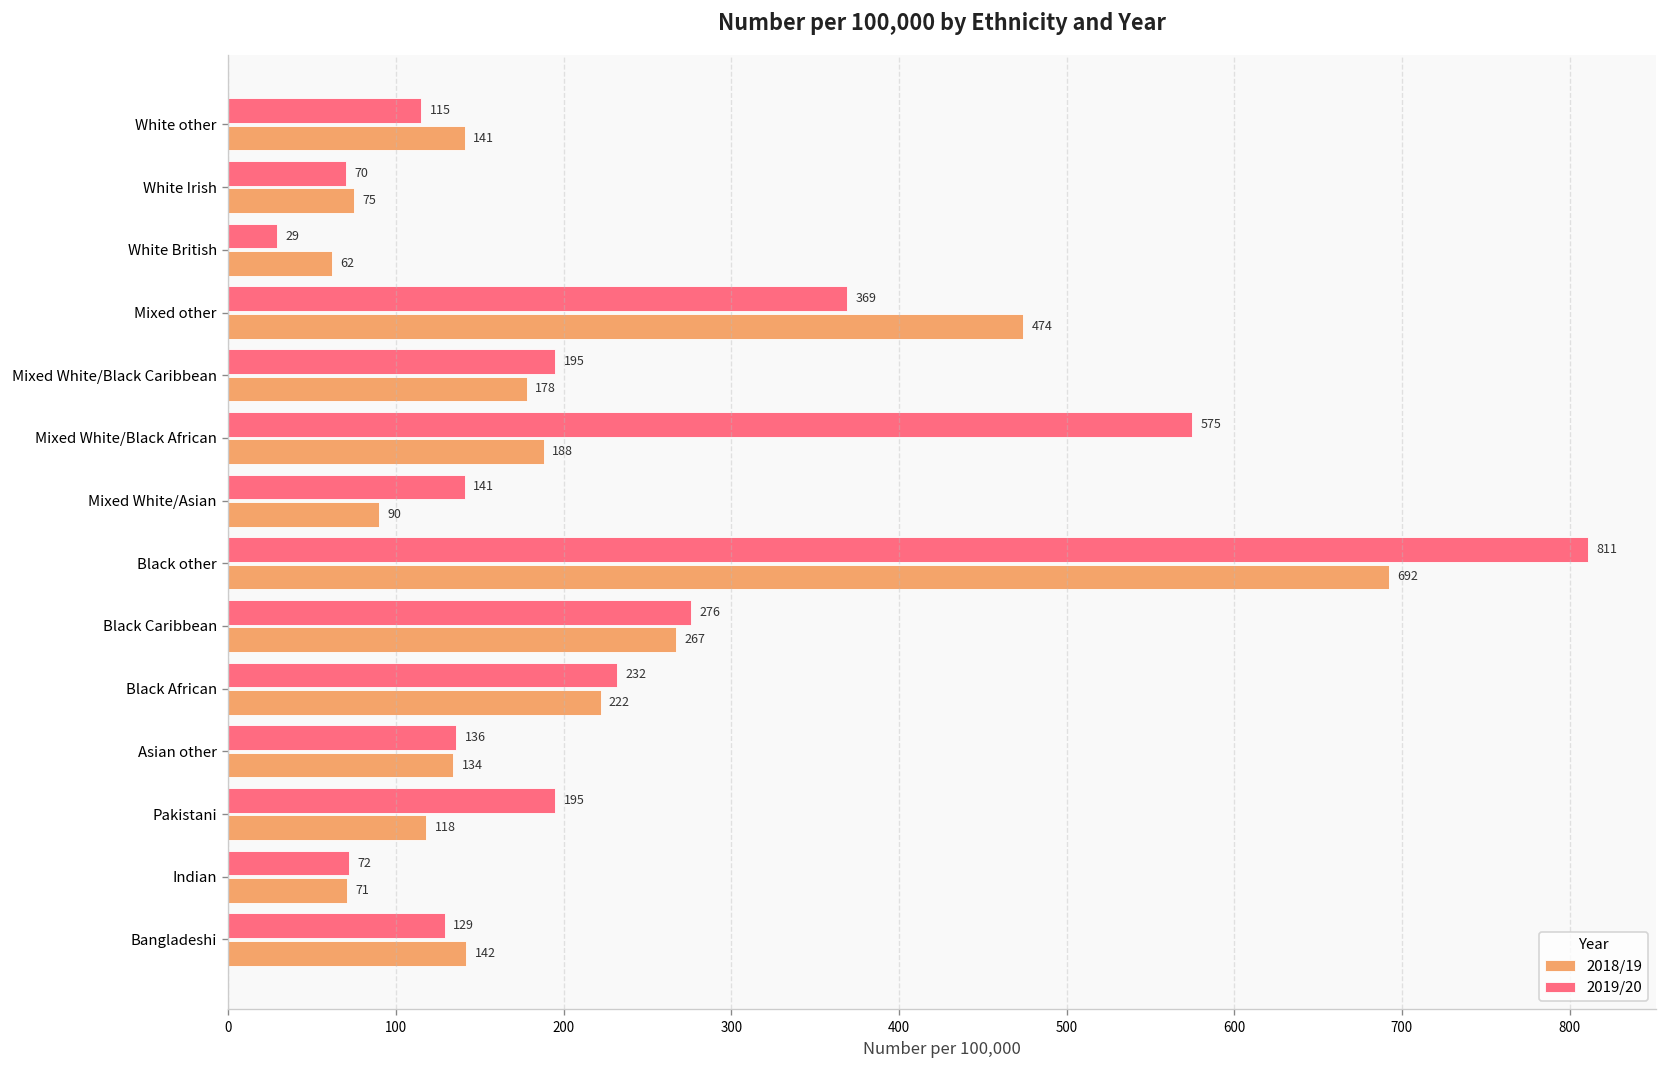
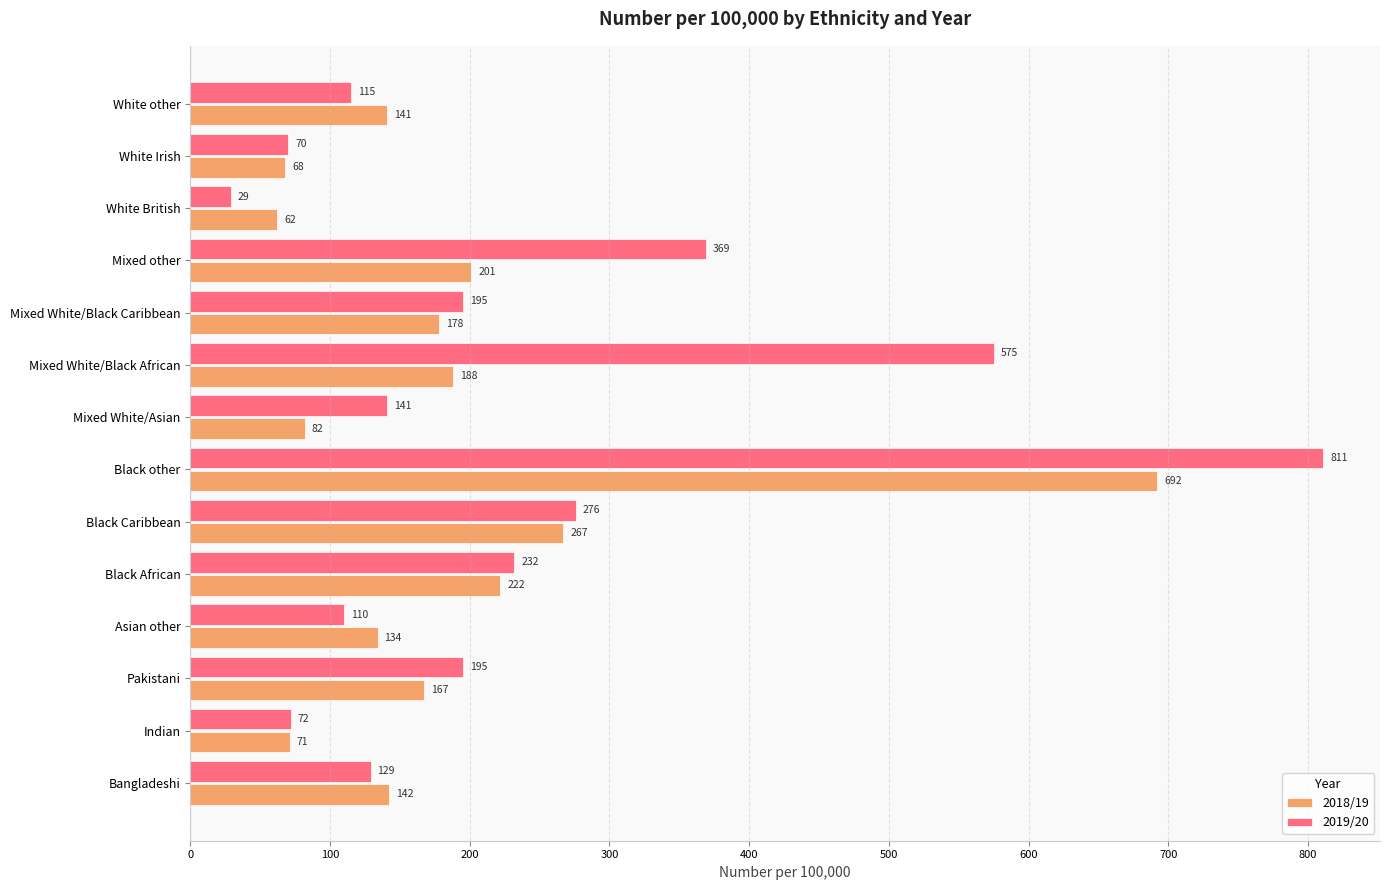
2018/19, White Irish: 75 -> 68
2018/19, Mixed other: 474 -> 201
2018/19, Mixed White/Asian: 90 -> 82
2019/20, Asian other: 136 -> 110
2018/19, Pakistani: 118 -> 167
